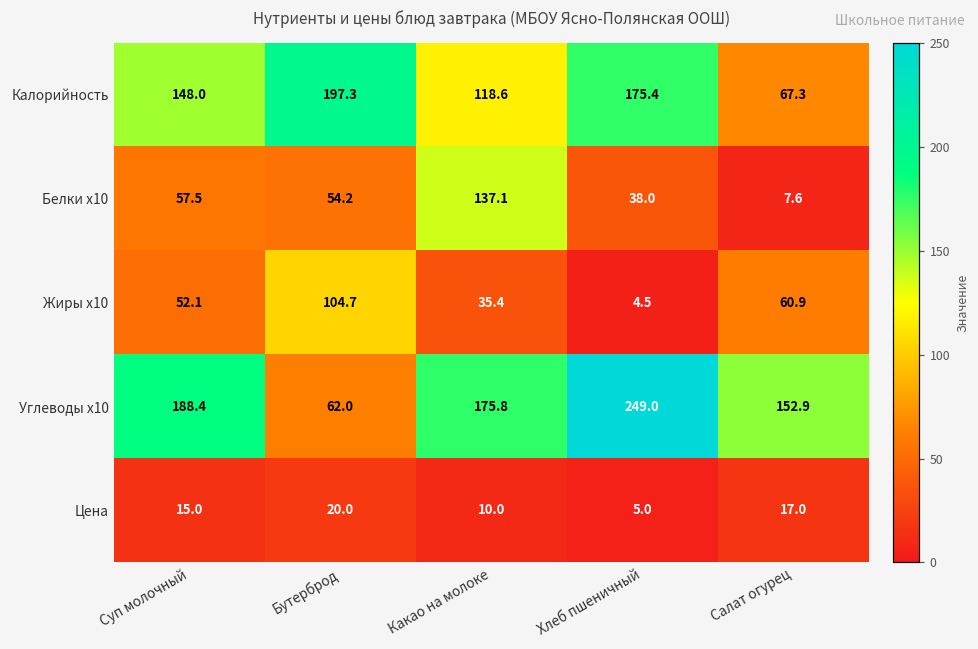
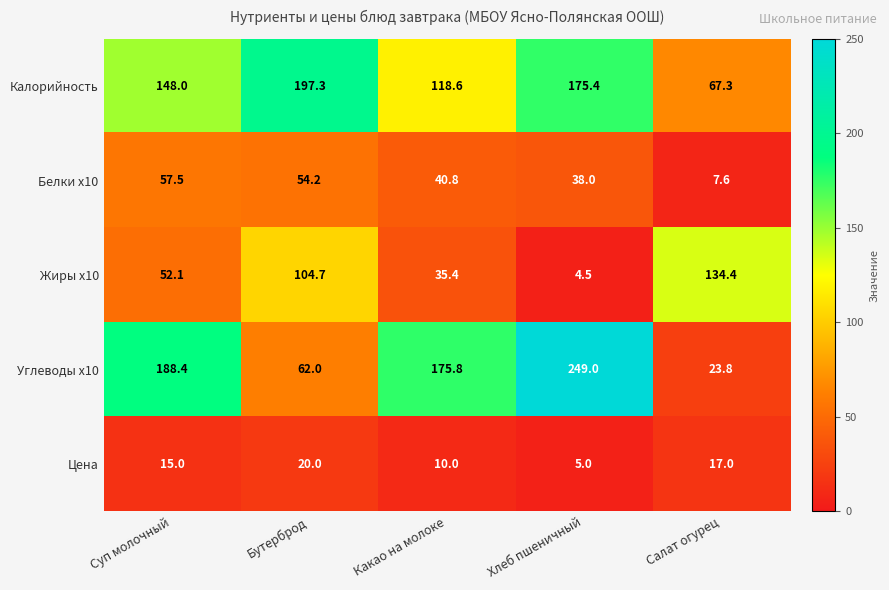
Белки x10, Какао на молоке: 137.1 -> 40.8
Жиры x10, Салат огурец: 60.9 -> 134.4
Углеводы x10, Салат огурец: 152.9 -> 23.8
